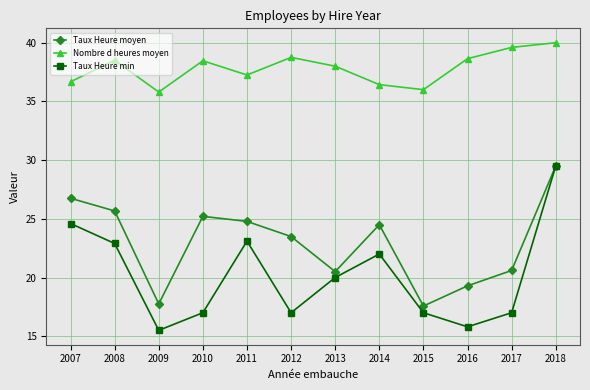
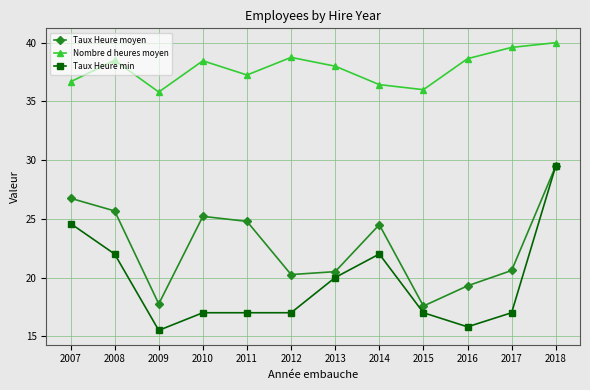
Taux Heure min, 2008: 22.9 -> 22.0
Taux Heure min, 2011: 23.1 -> 17.0
Taux Heure moyen, 2012: 23.5 -> 20.3
